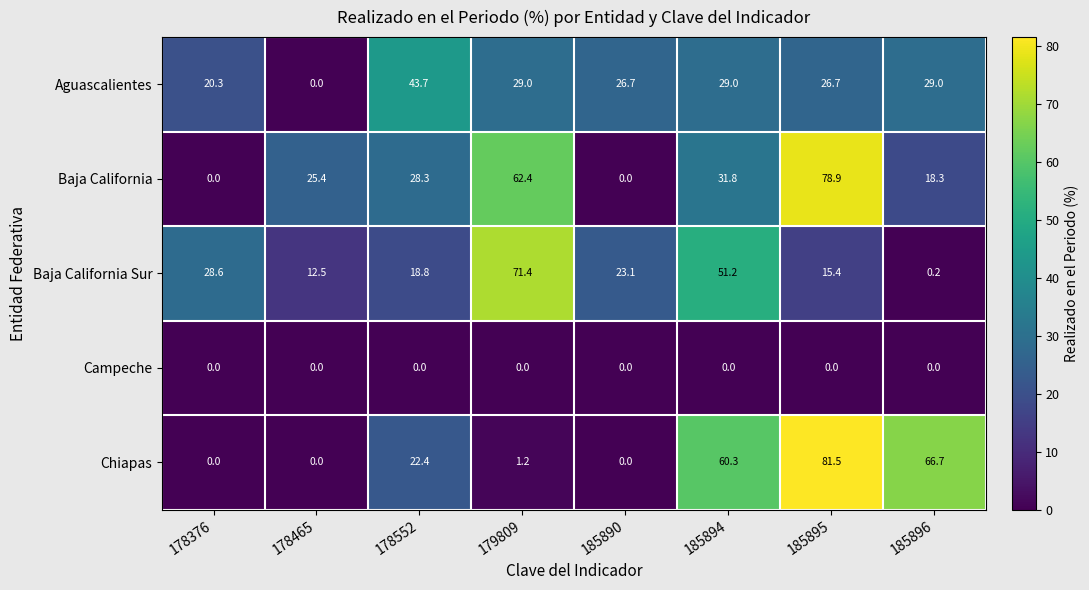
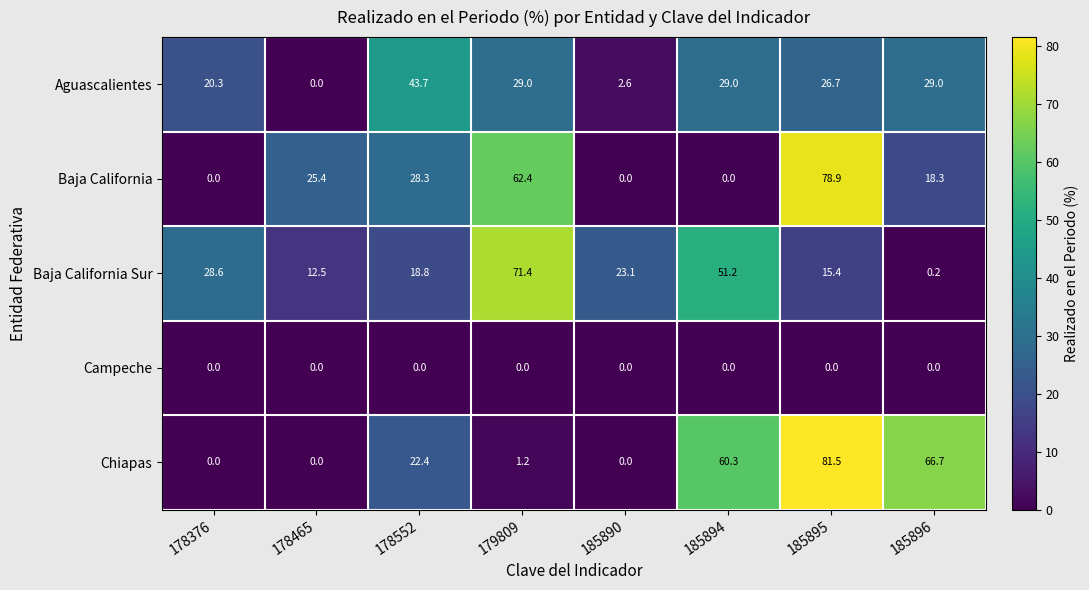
Aguascalientes, 185890: 26.7 -> 2.6
Baja California, 185894: 31.8 -> 0.0
